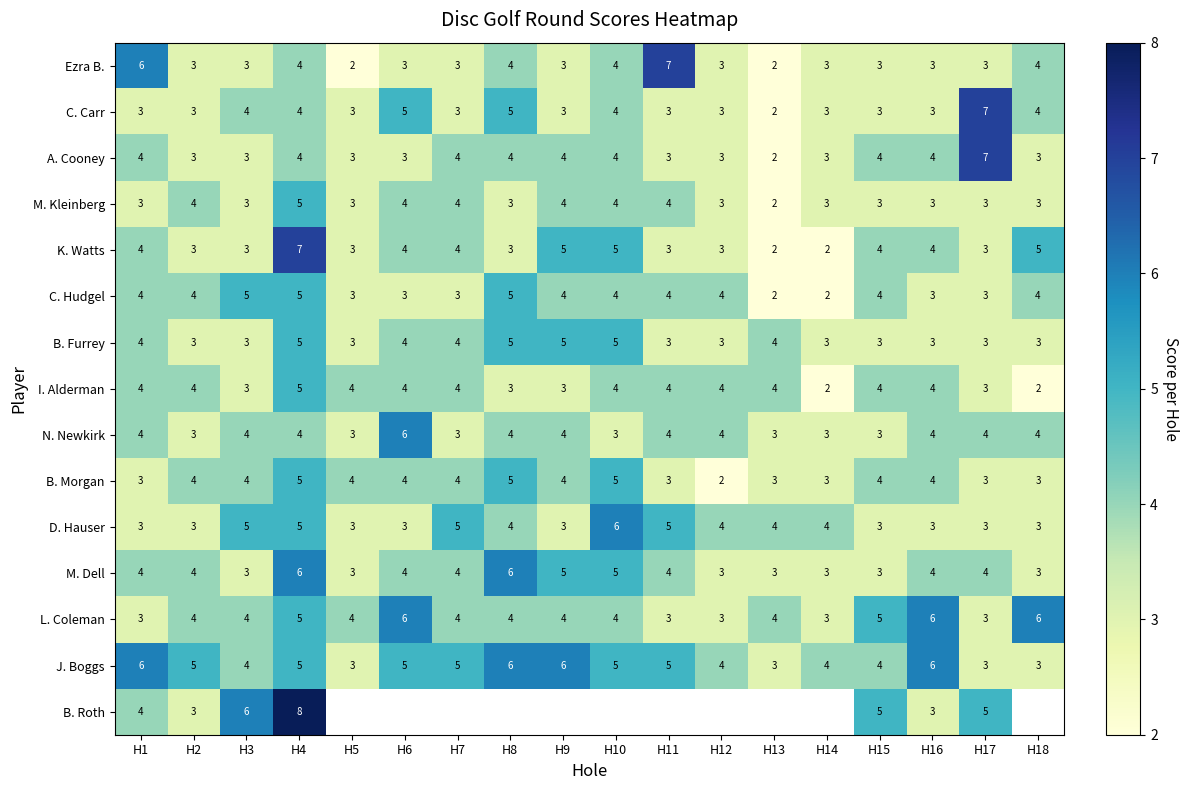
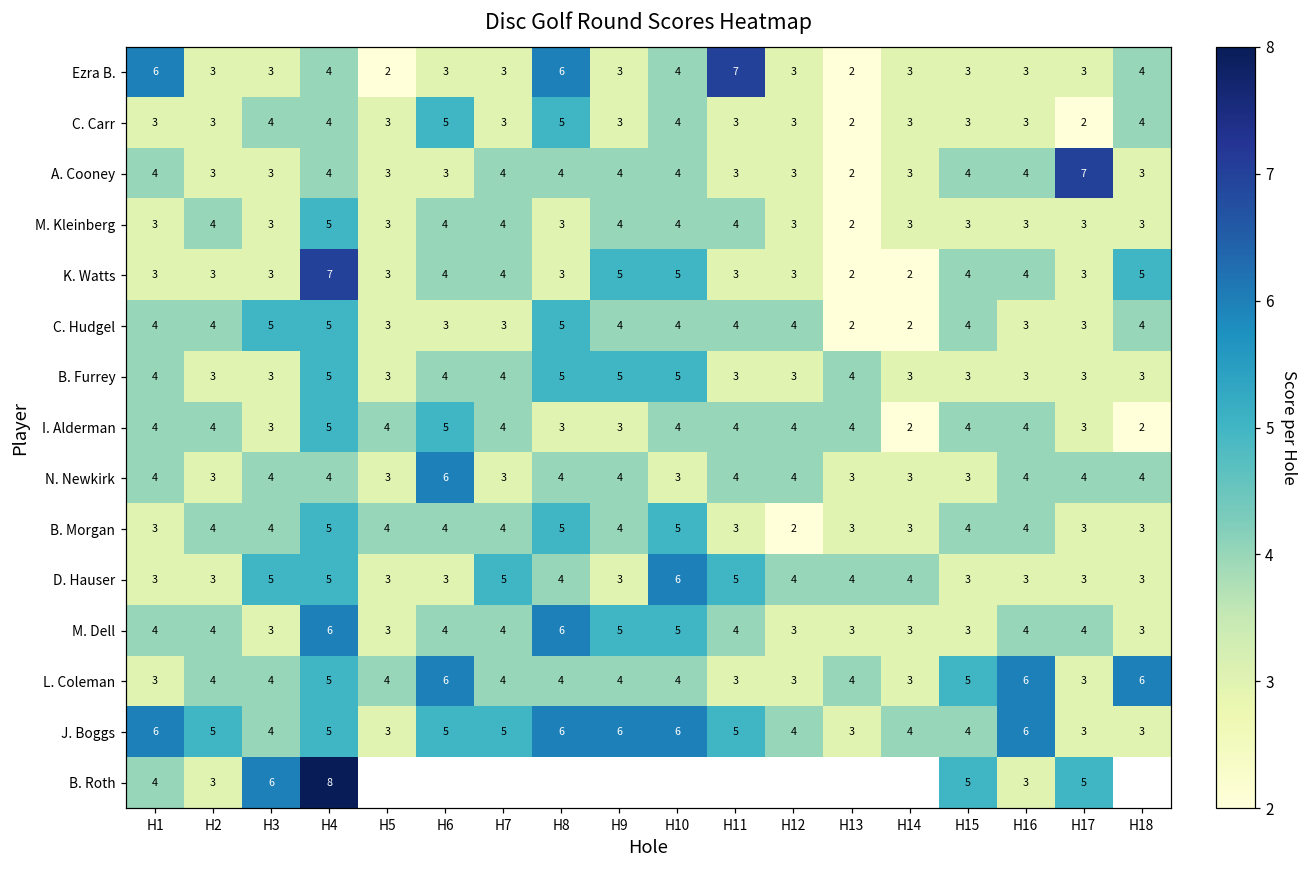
Ezra B., H8: 4 -> 6
C. Carr, H17: 7 -> 2
K. Watts, H1: 4 -> 3
I. Alderman, H6: 4 -> 5
J. Boggs, H10: 5 -> 6
